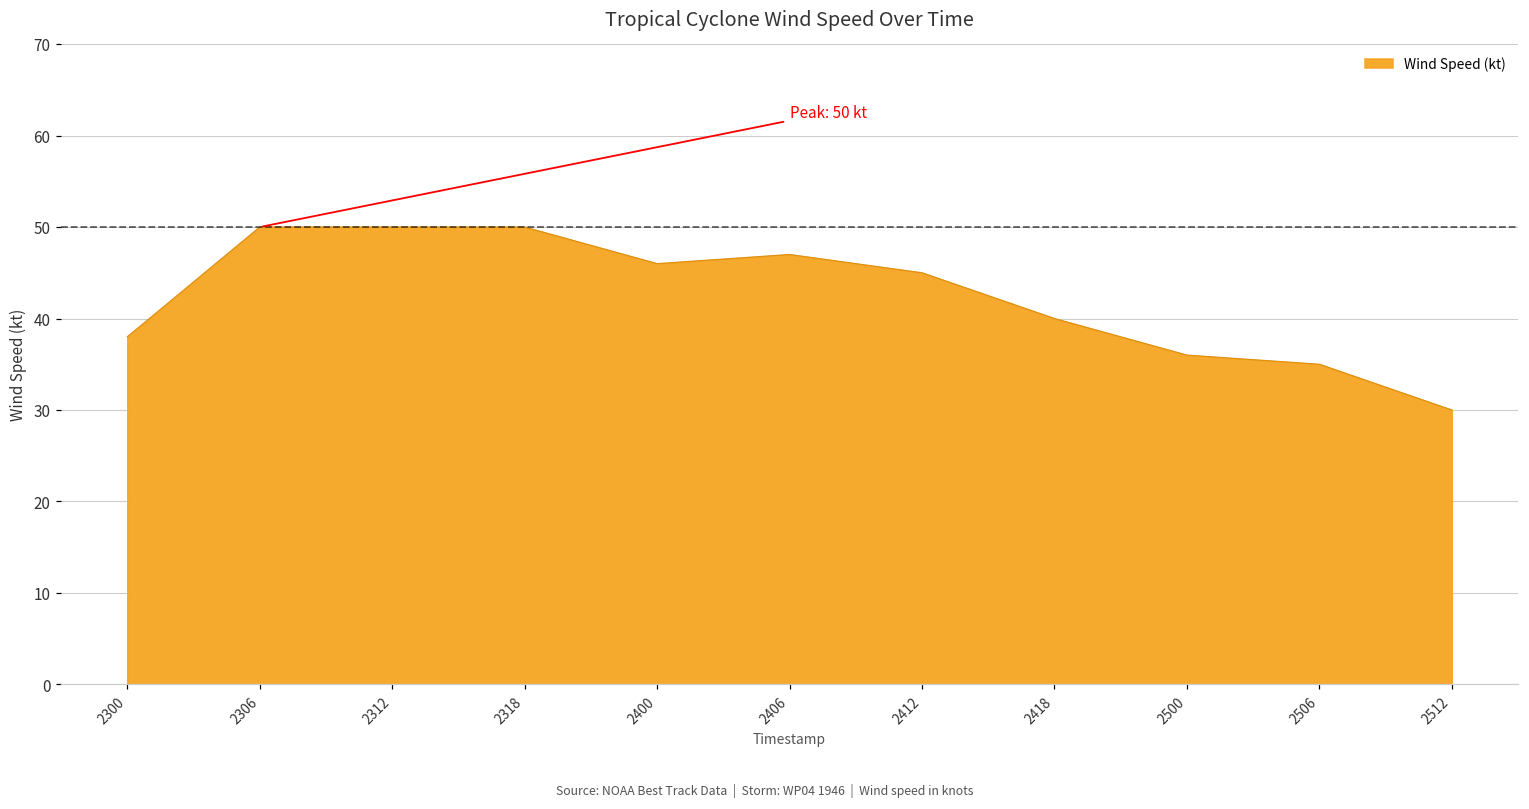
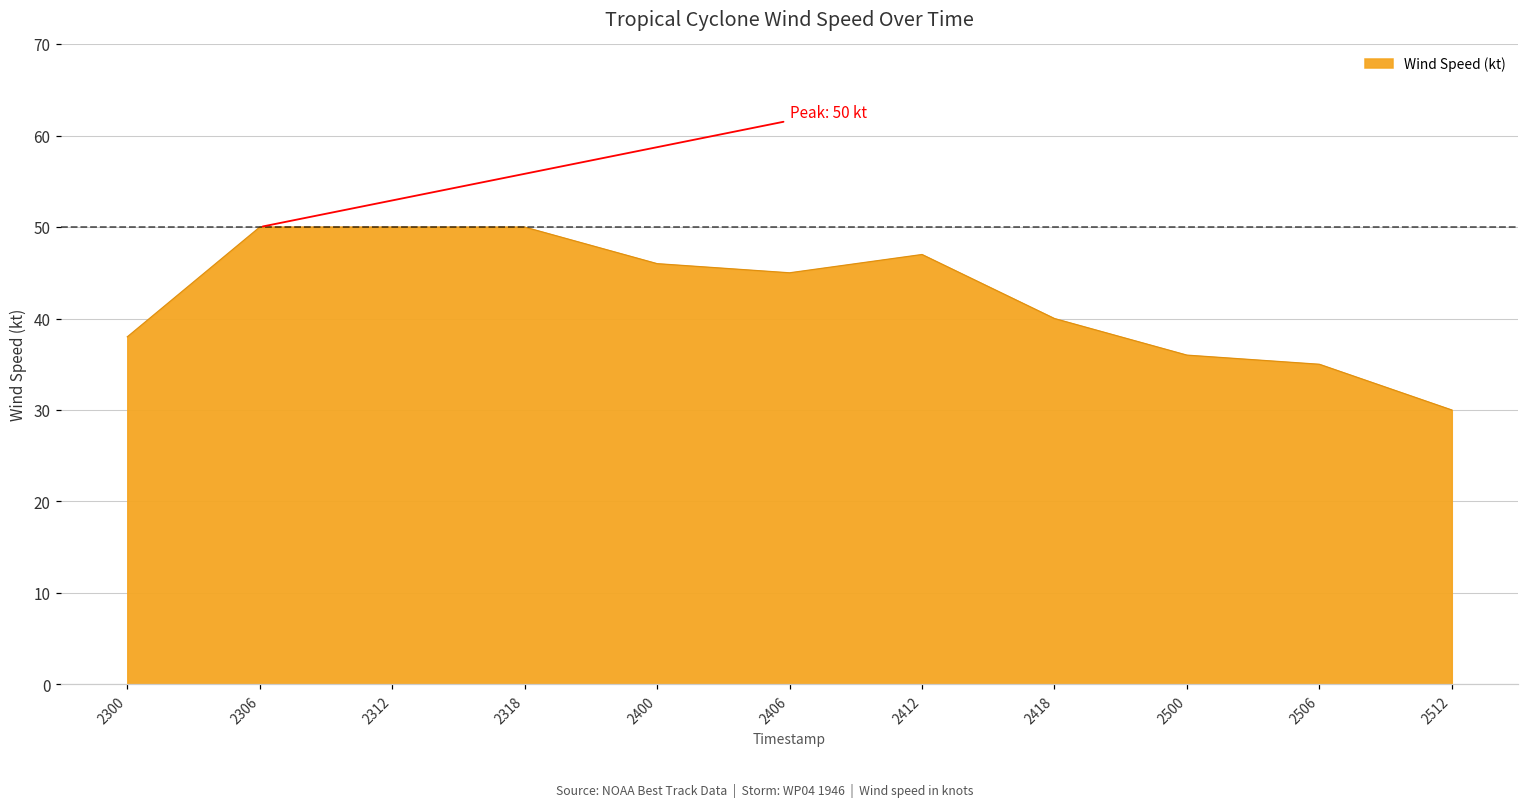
2406: 47 -> 45
2412: 45 -> 47
